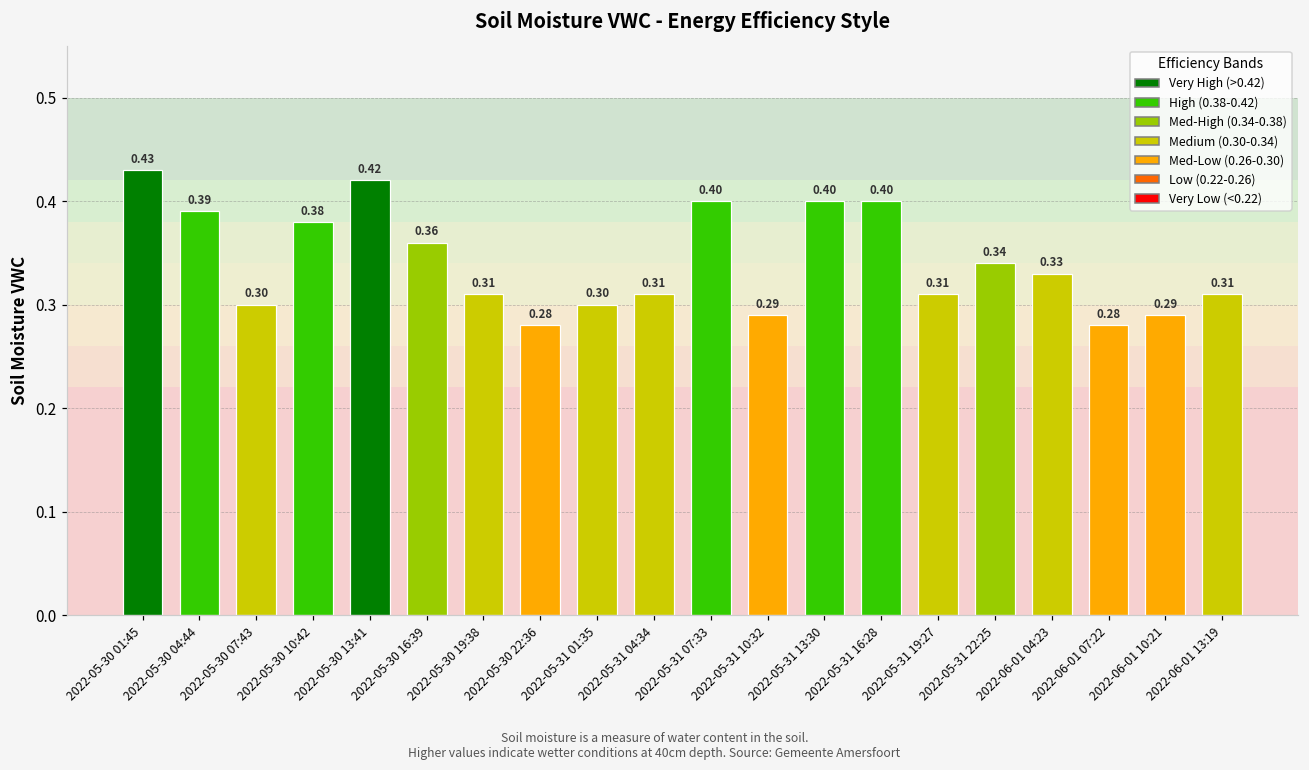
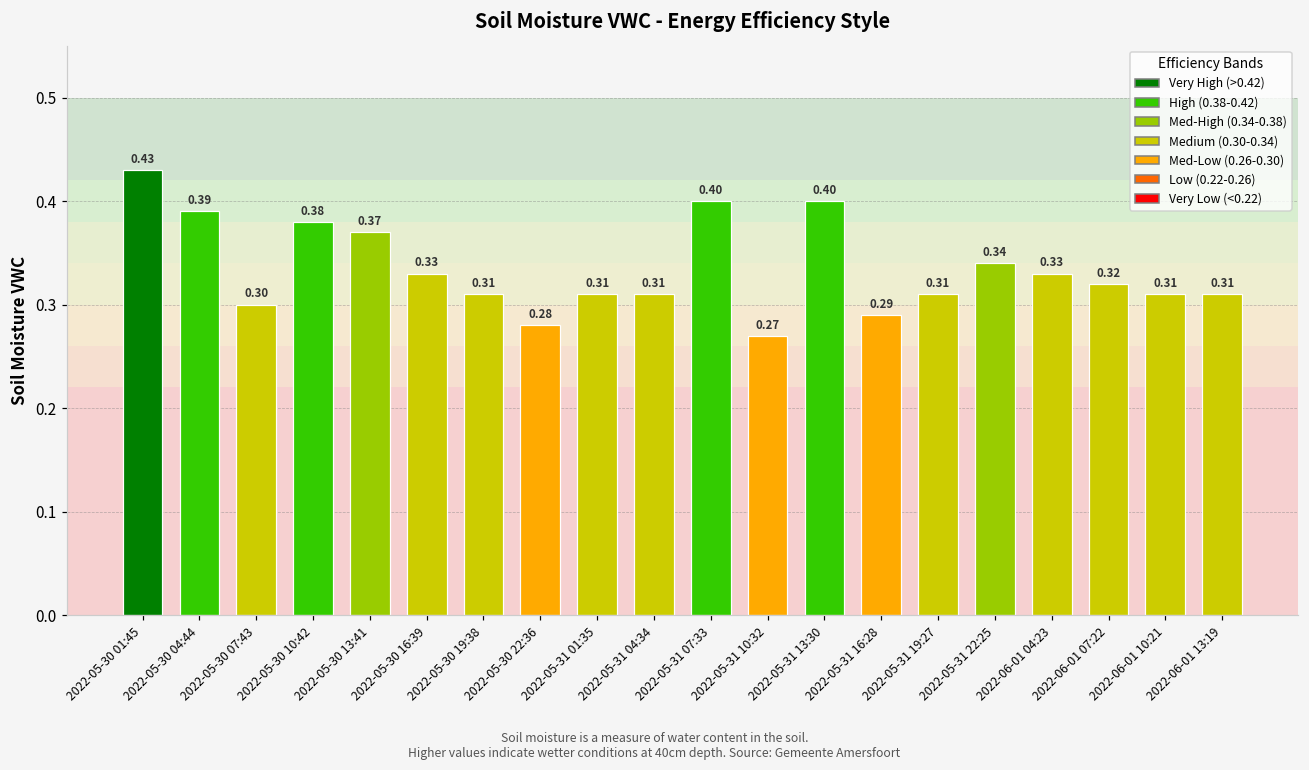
2022-05-30 13:41: 0.42 -> 0.37
2022-05-30 16:39: 0.36 -> 0.33
2022-05-31 01:35: 0.30 -> 0.31
2022-05-31 10:32: 0.29 -> 0.27
2022-05-31 16:28: 0.40 -> 0.29
2022-06-01 07:22: 0.28 -> 0.32
2022-06-01 10:21: 0.29 -> 0.31
